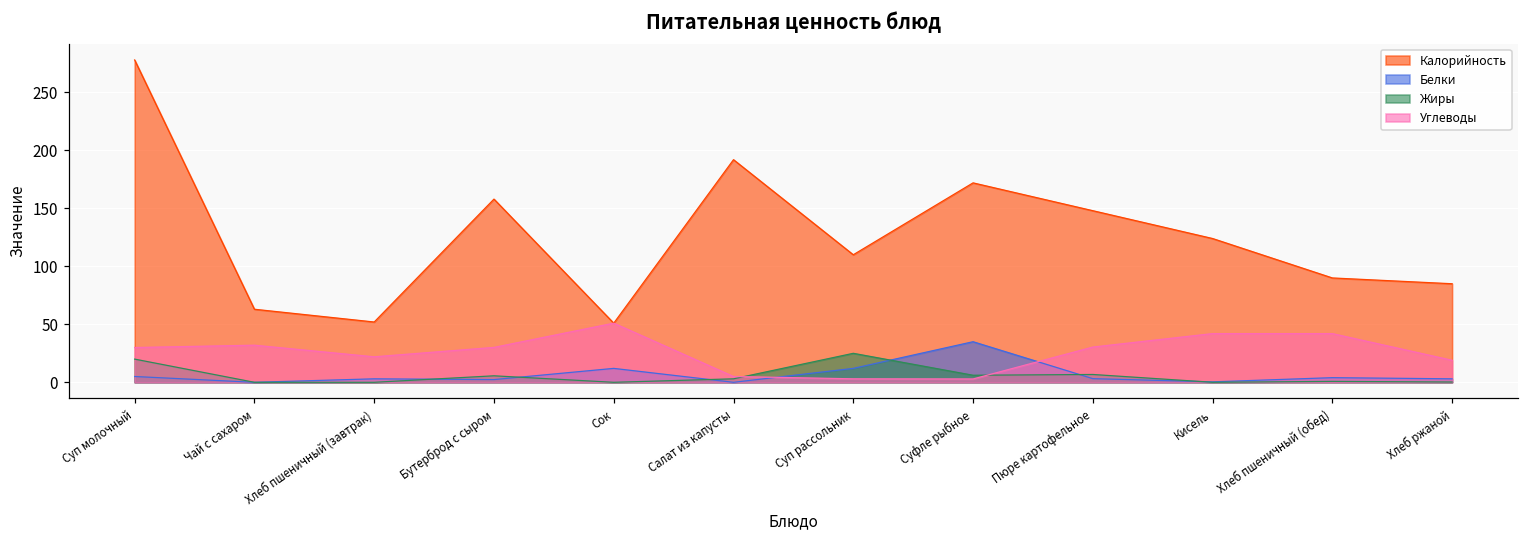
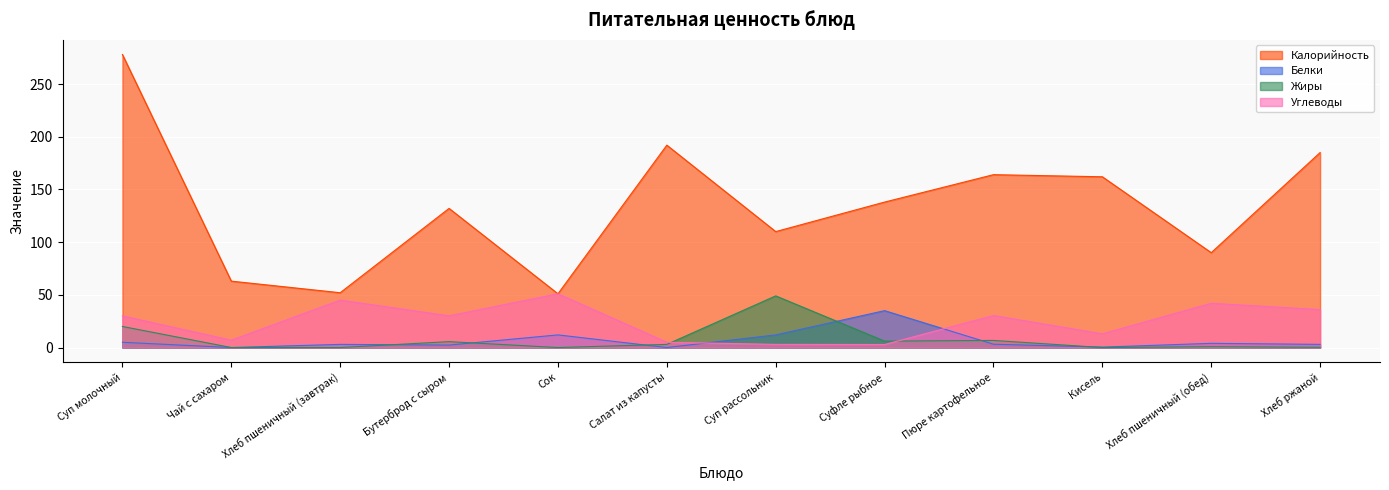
Углеводы, Чай с сахаром: 32 -> 7
Углеводы, Хлеб пшеничный (завтрак): 22 -> 45
Калорийность, Бутерброд с сыром: 158 -> 132
Жиры, Суп рассольник: 25 -> 49
Калорийность, Суфле рыбное: 172 -> 138
Калорийность, Пюре картофельное: 148 -> 164
Калорийность, Кисель: 124 -> 162
Углеводы, Кисель: 42 -> 13
Калорийность, Хлеб ржаной: 85 -> 185
Углеводы, Хлеб ржаной: 19 -> 36
